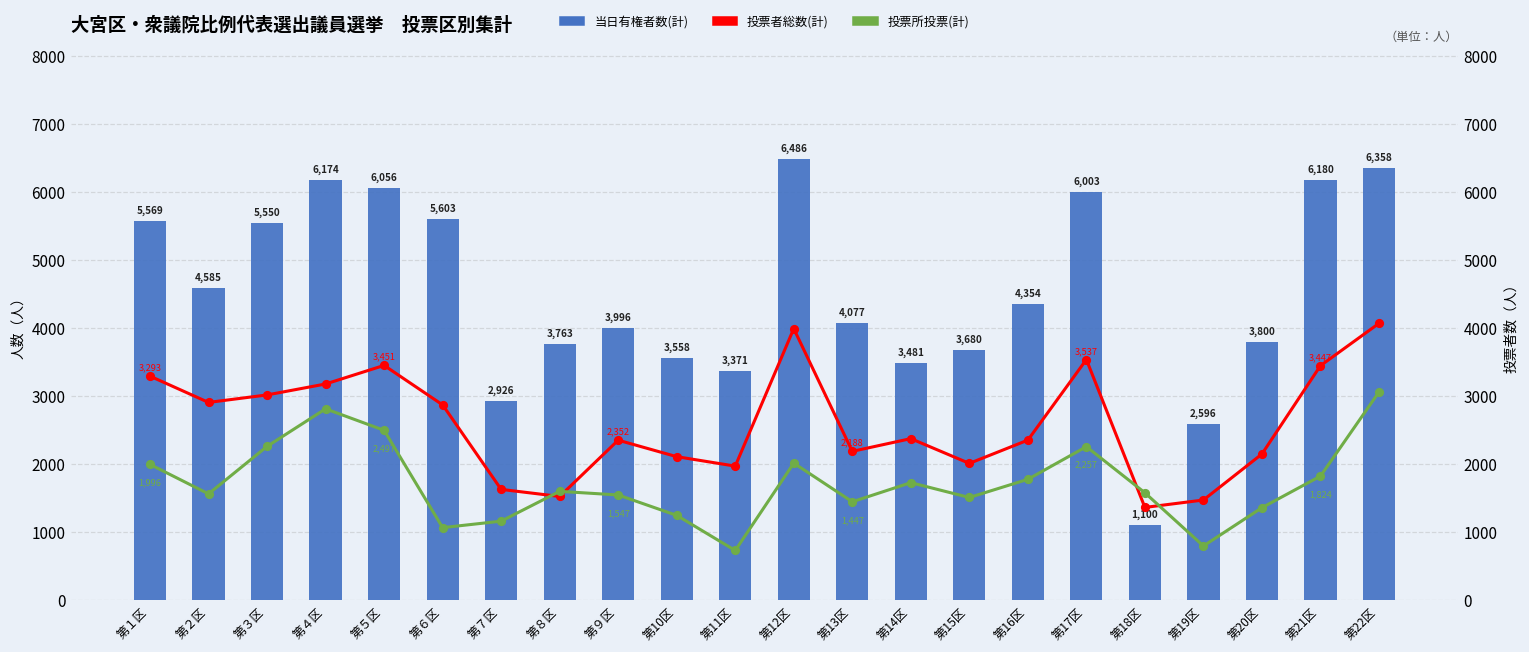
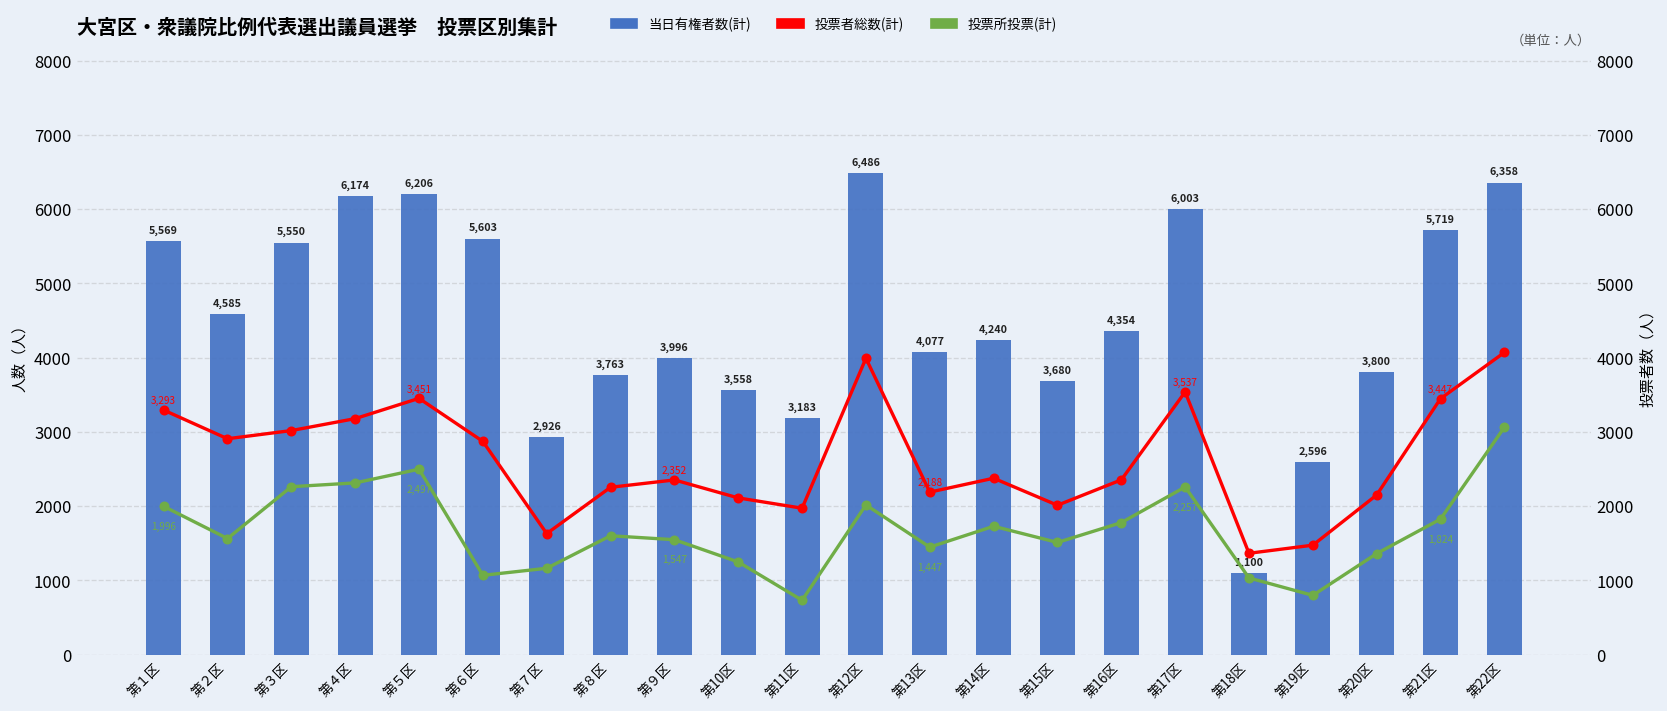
当日有権者数(計), 第５区: 6,056 -> 6,206
当日有権者数(計), 第11区: 3,371 -> 3,183
当日有権者数(計), 第14区: 3,481 -> 4,240
当日有権者数(計), 第21区: 6,180 -> 5,719
投票所投票(計), 第４区: 2800 -> 2300
投票者総数(計), 第８区: 1500 -> 2300
投票所投票(計), 第18区: 1600 -> 1000
